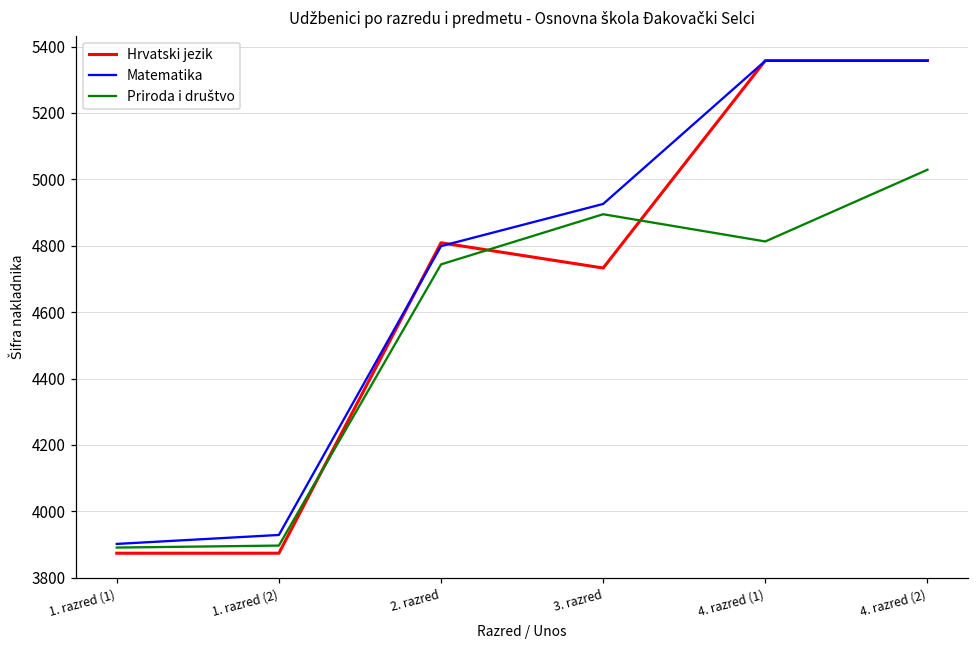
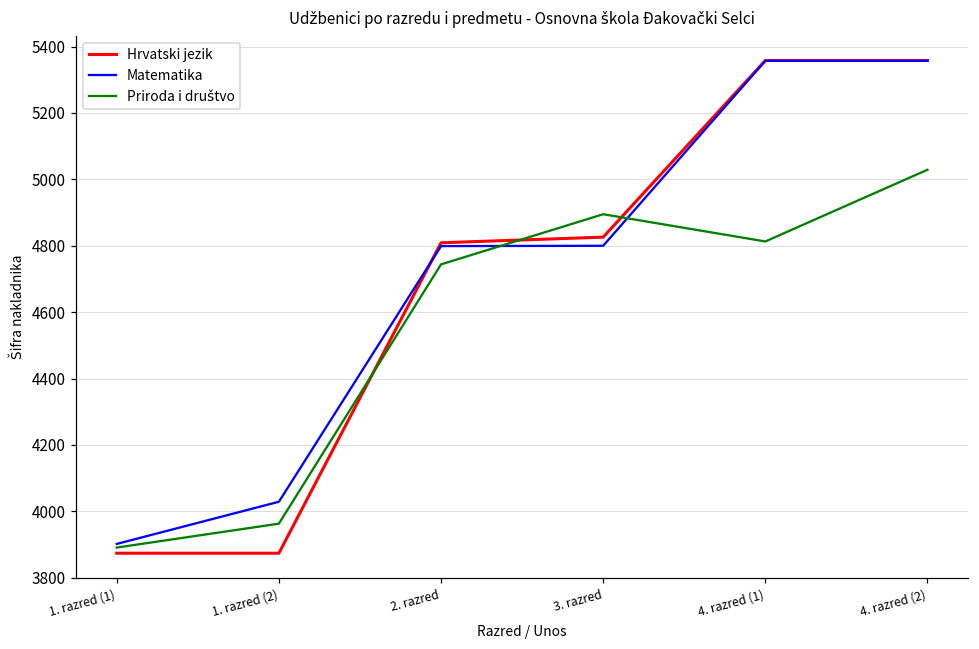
Matematika, 1. razred (2): 3930 -> 4030
Priroda i društvo, 1. razred (2): 3900 -> 3960
Hrvatski jezik, 3. razred: 4730 -> 4830
Matematika, 3. razred: 4930 -> 4800
